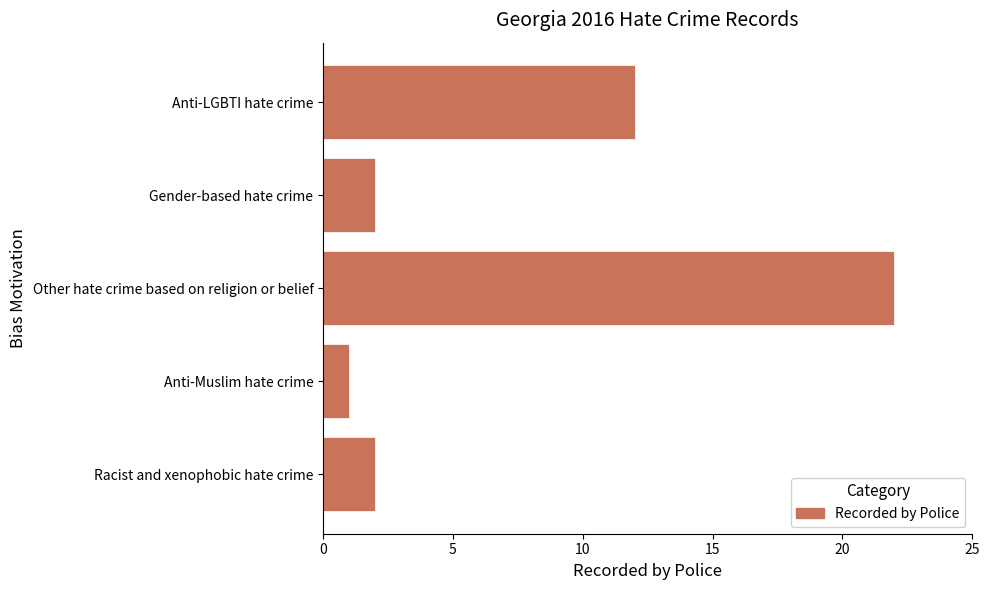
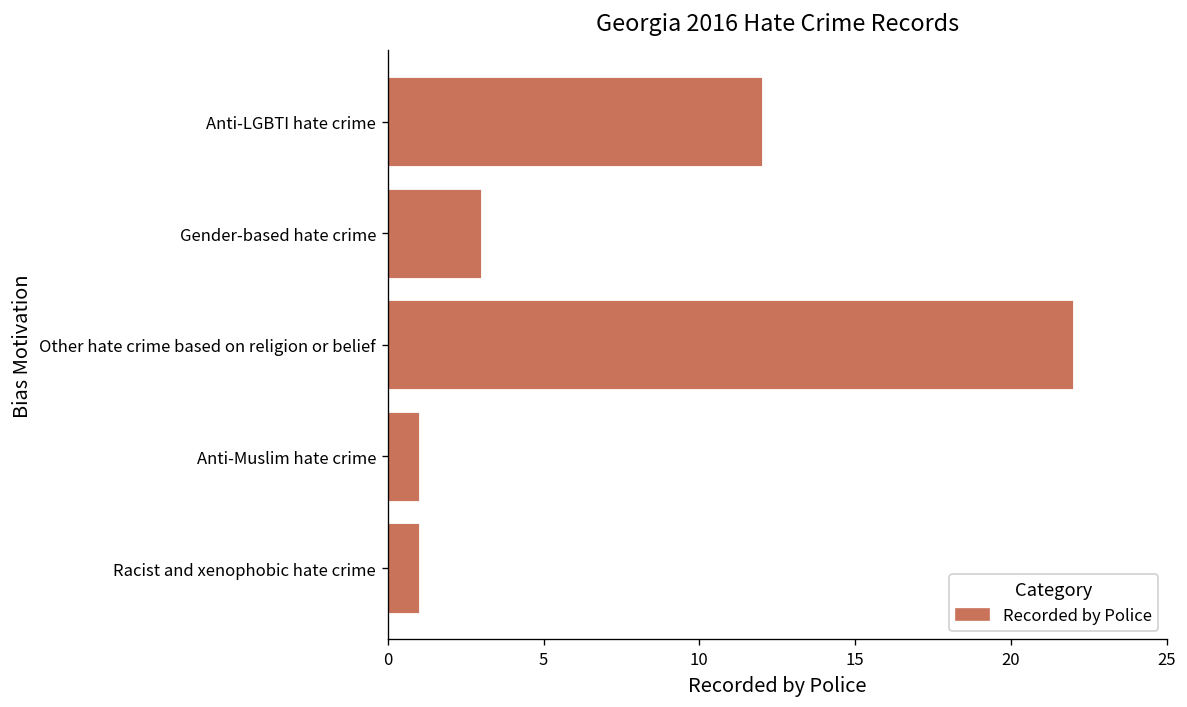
Gender-based hate crime: 2 -> 3
Racist and xenophobic hate crime: 2 -> 1
